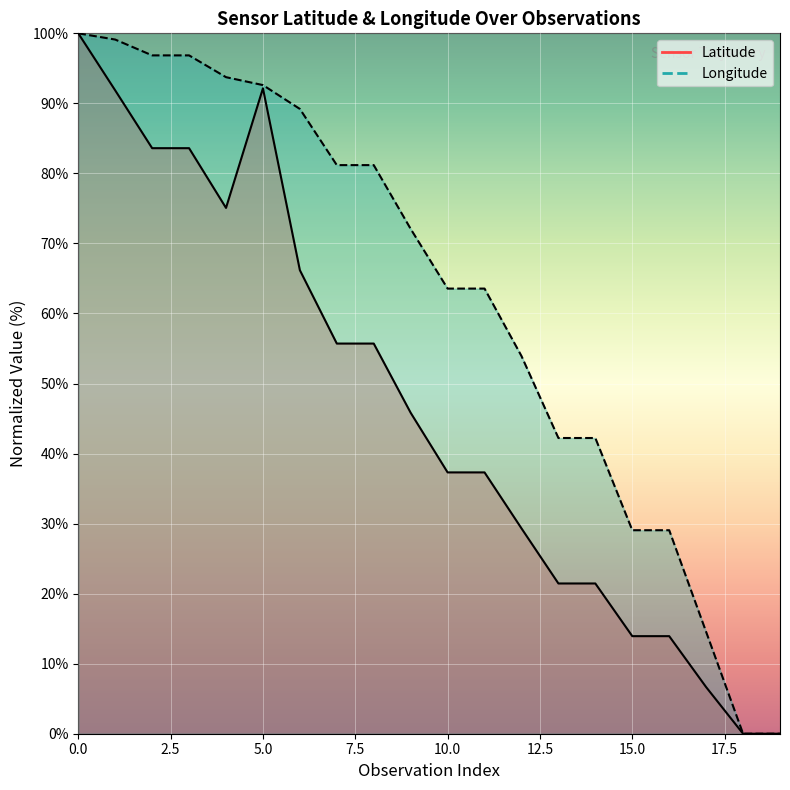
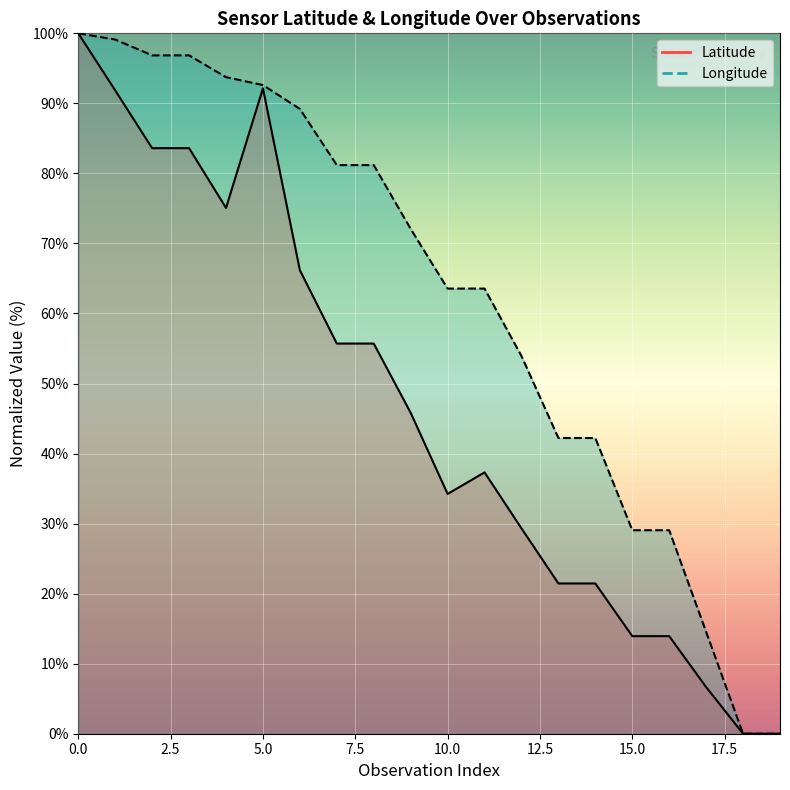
Latitude, 10.0: 37% -> 34%
